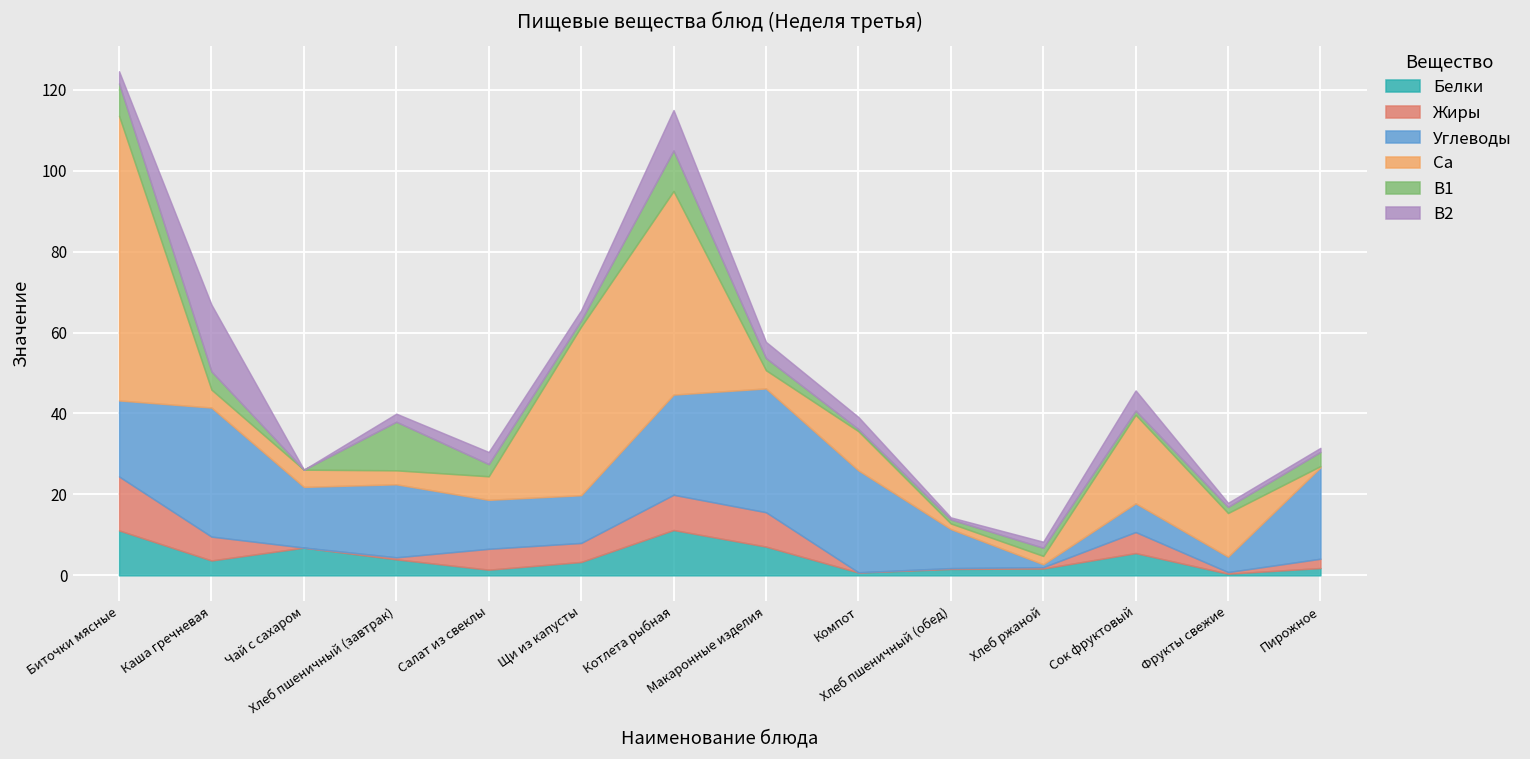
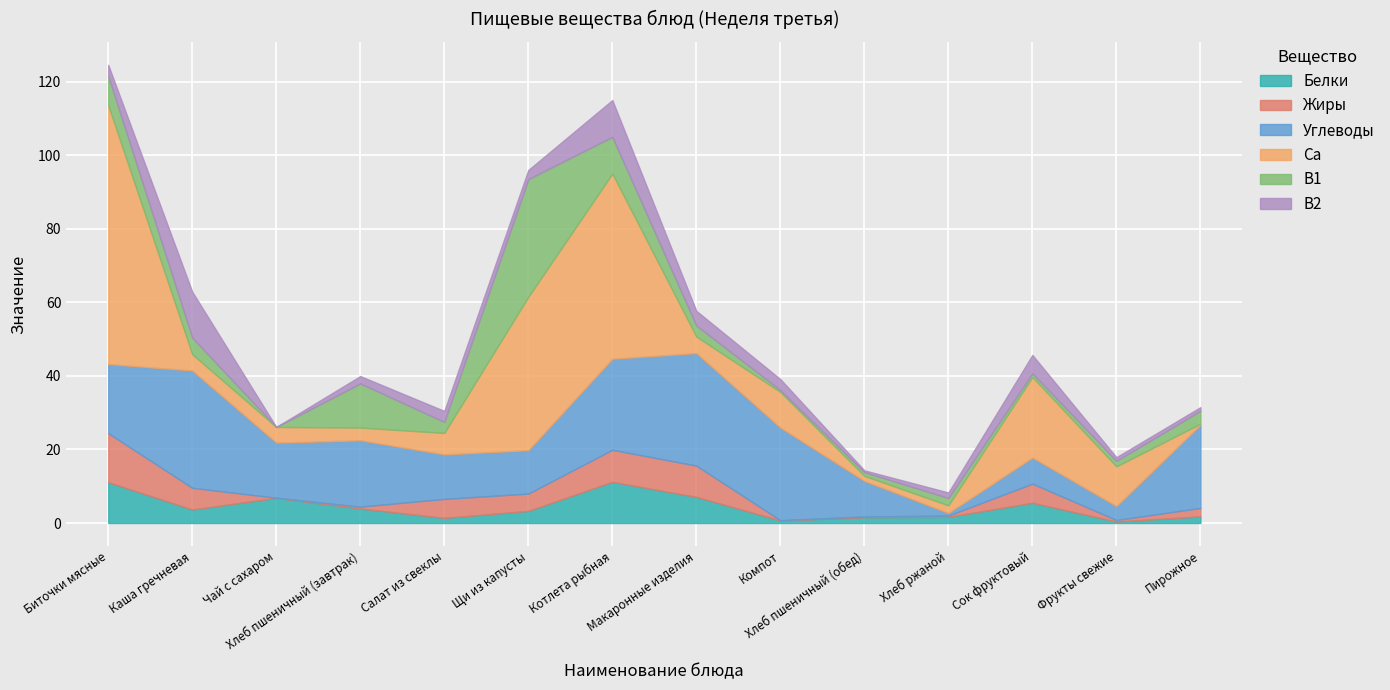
B2, Каша гречневая: 17 -> 13
B1, Щи из капусты: 2 -> 32
